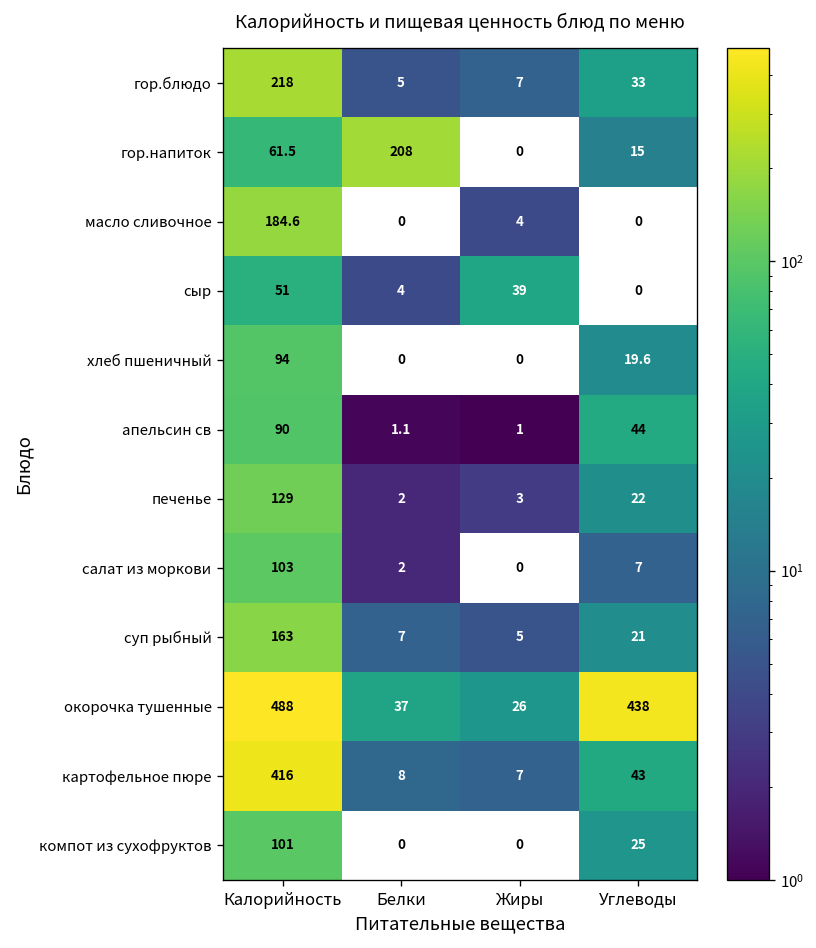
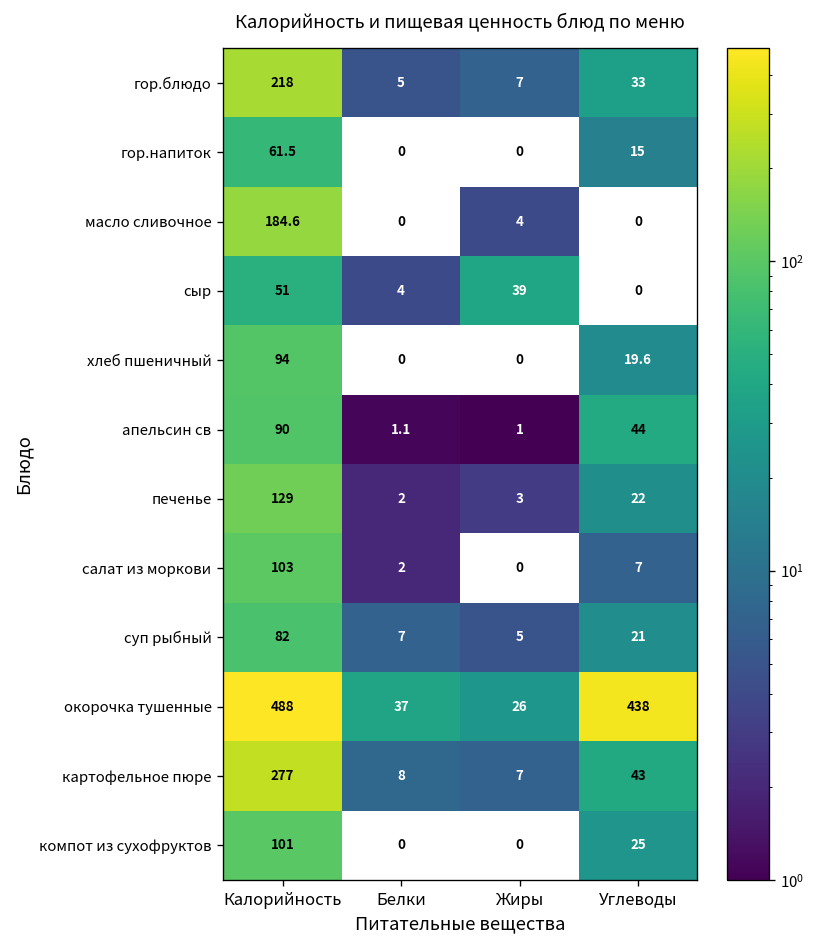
гор.напиток, Белки: 208 -> 0
суп рыбный, Калорийность: 163 -> 82
картофельное пюре, Калорийность: 416 -> 277
